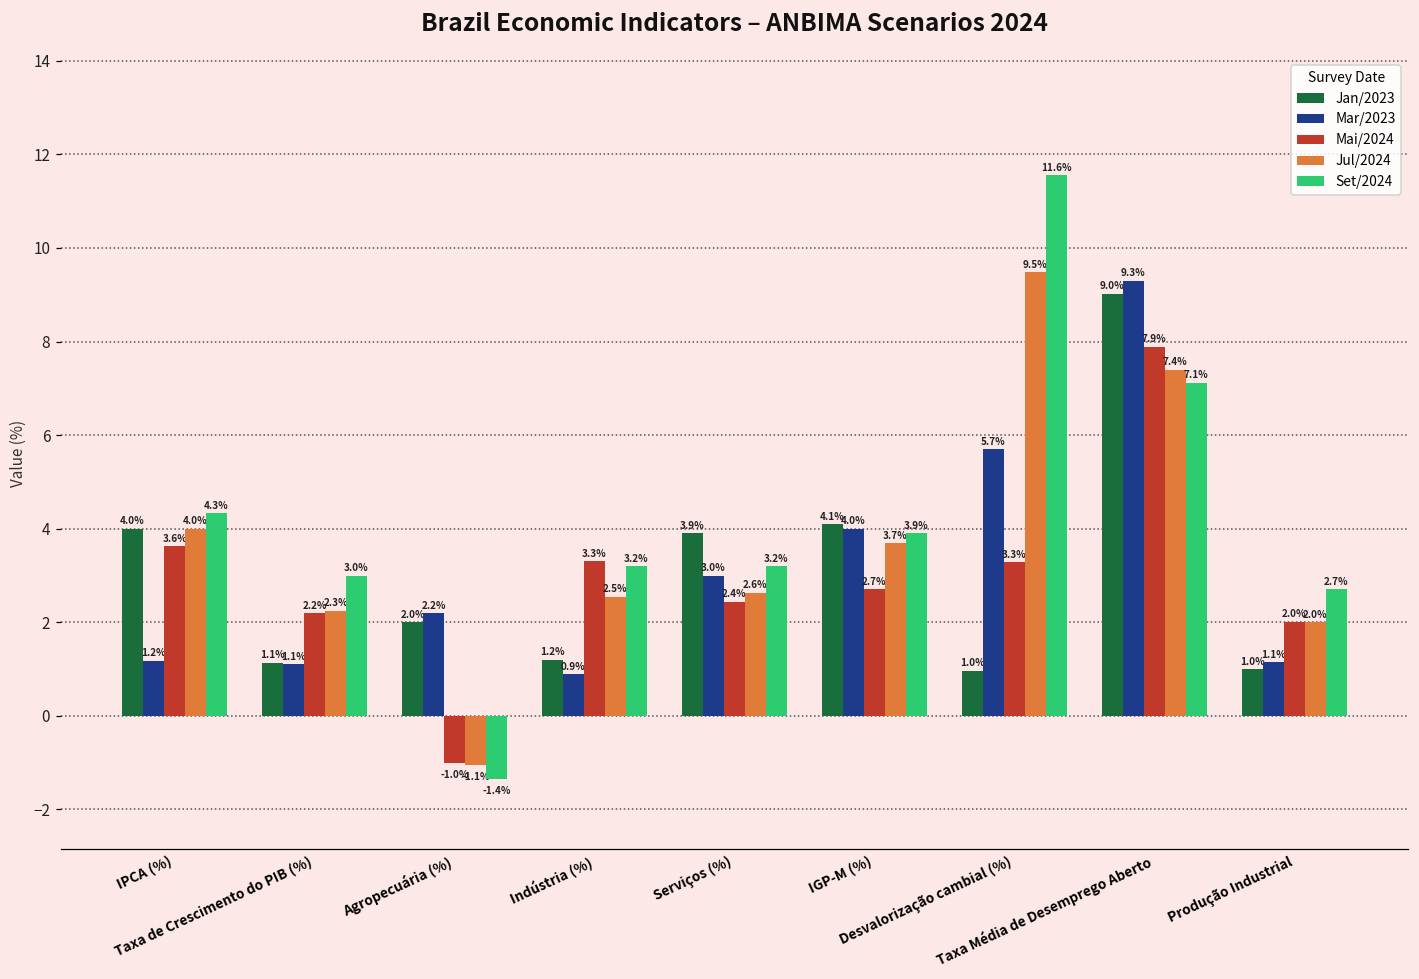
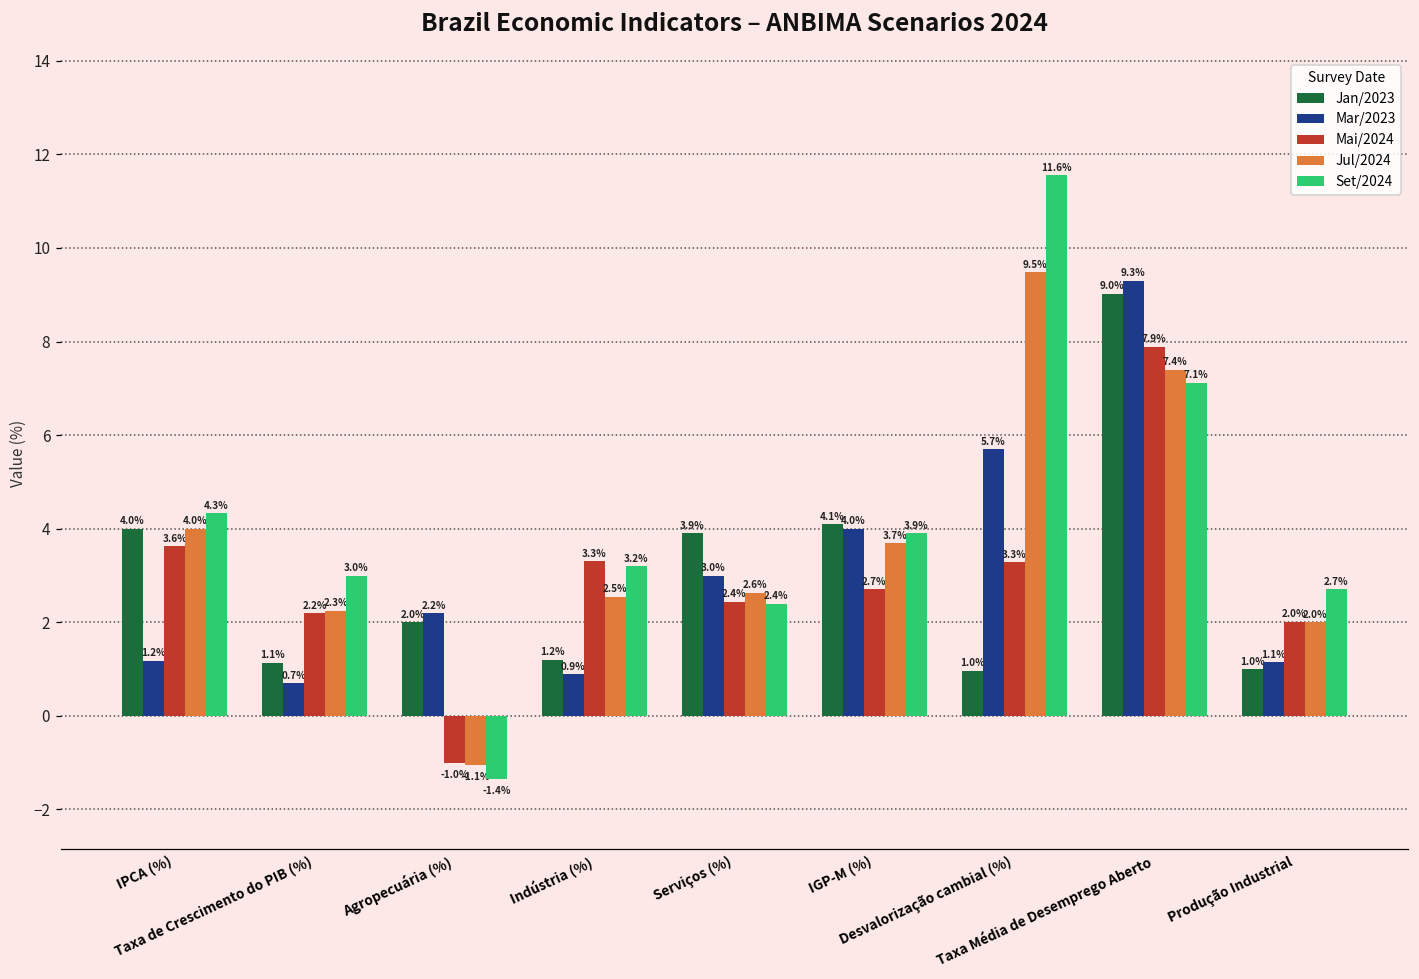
Mar/2023, Taxa de Crescimento do PIB (%): 1.1% -> 0.7%
Set/2024, Serviços (%): 3.2% -> 2.4%
